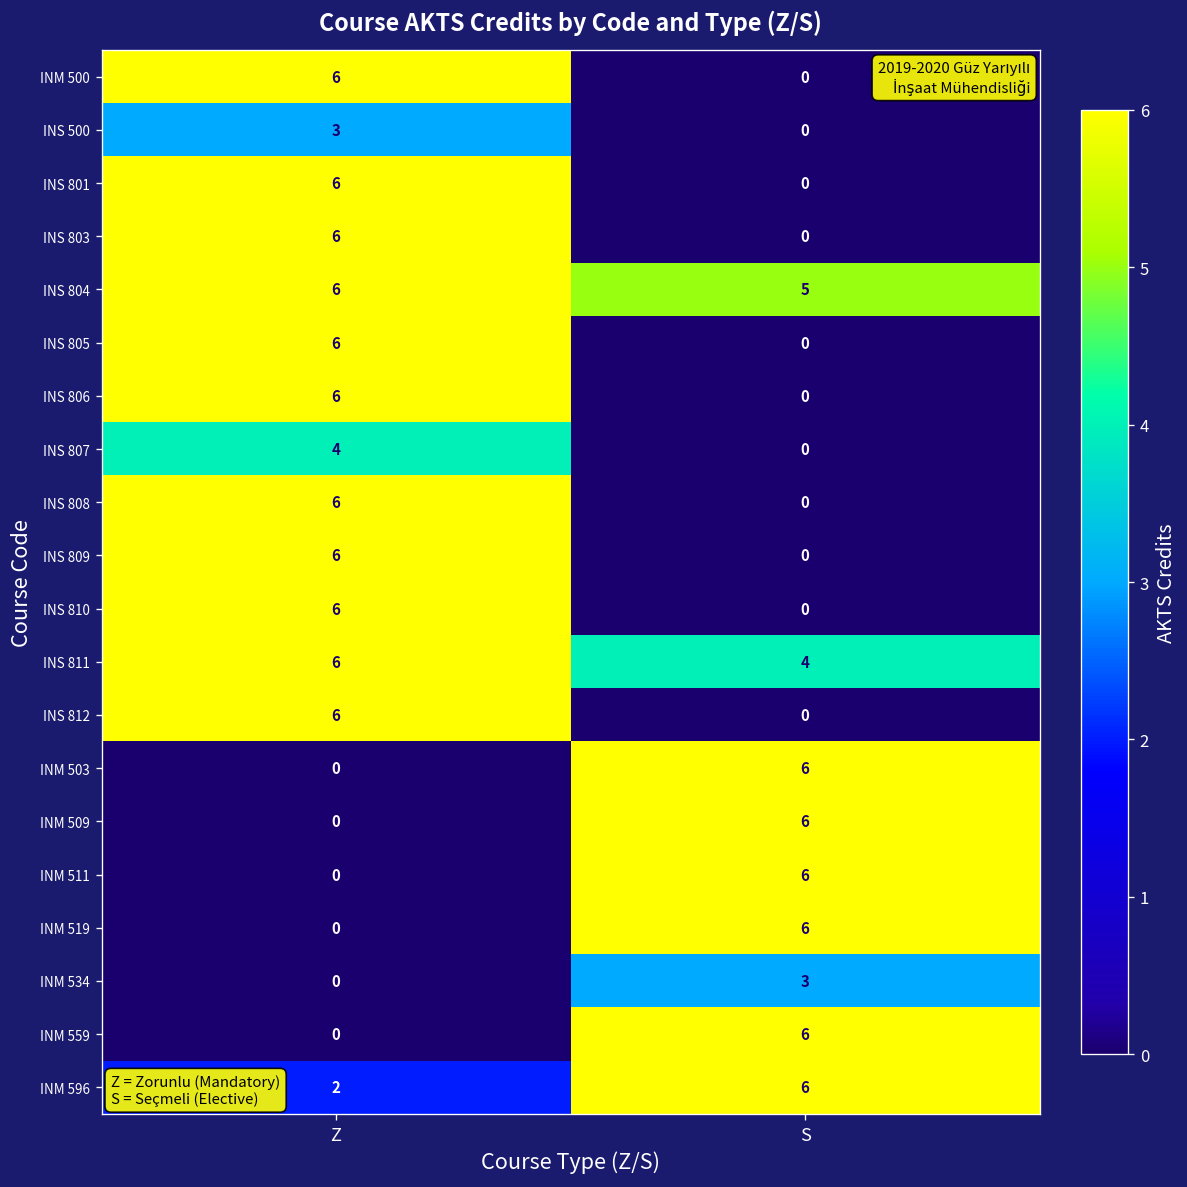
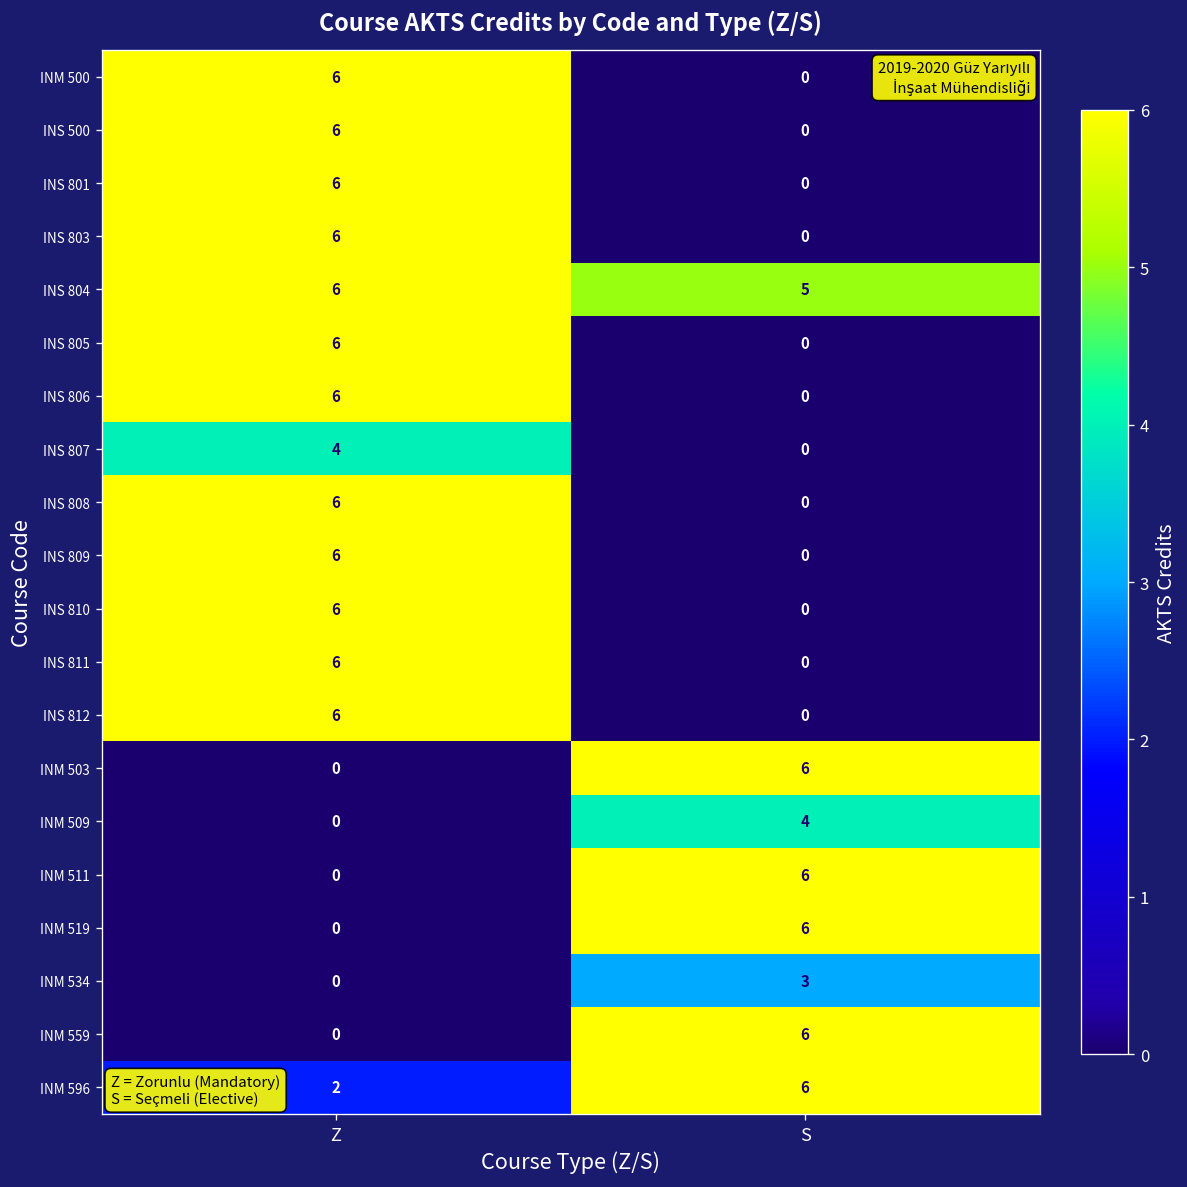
INS 500, Z: 3 -> 6
INS 811, S: 4 -> 0
INM 509, S: 6 -> 4
